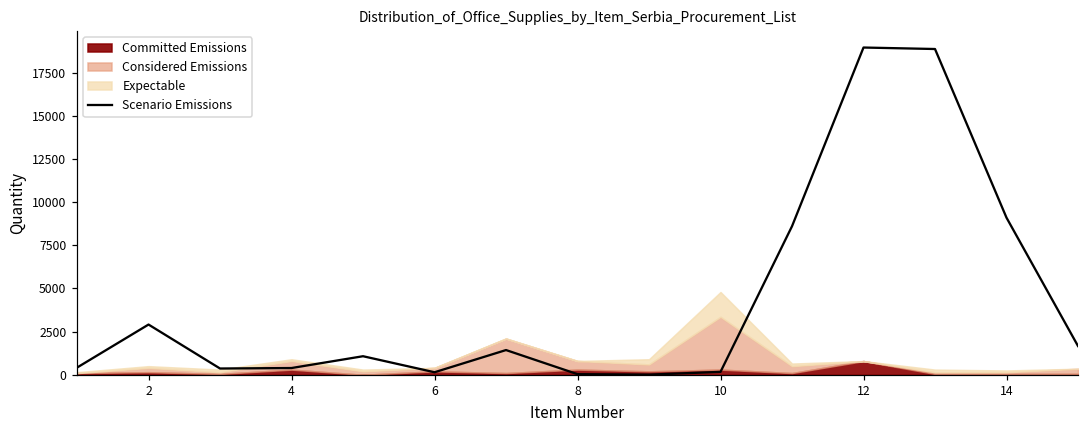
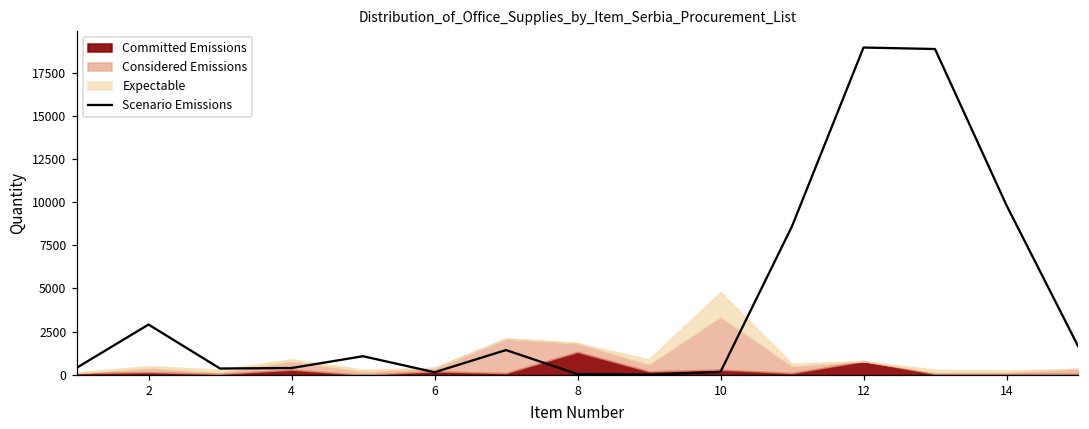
Committed Emissions, 8: 300 -> 1300
Scenario Emissions, 14: 9100 -> 9800
